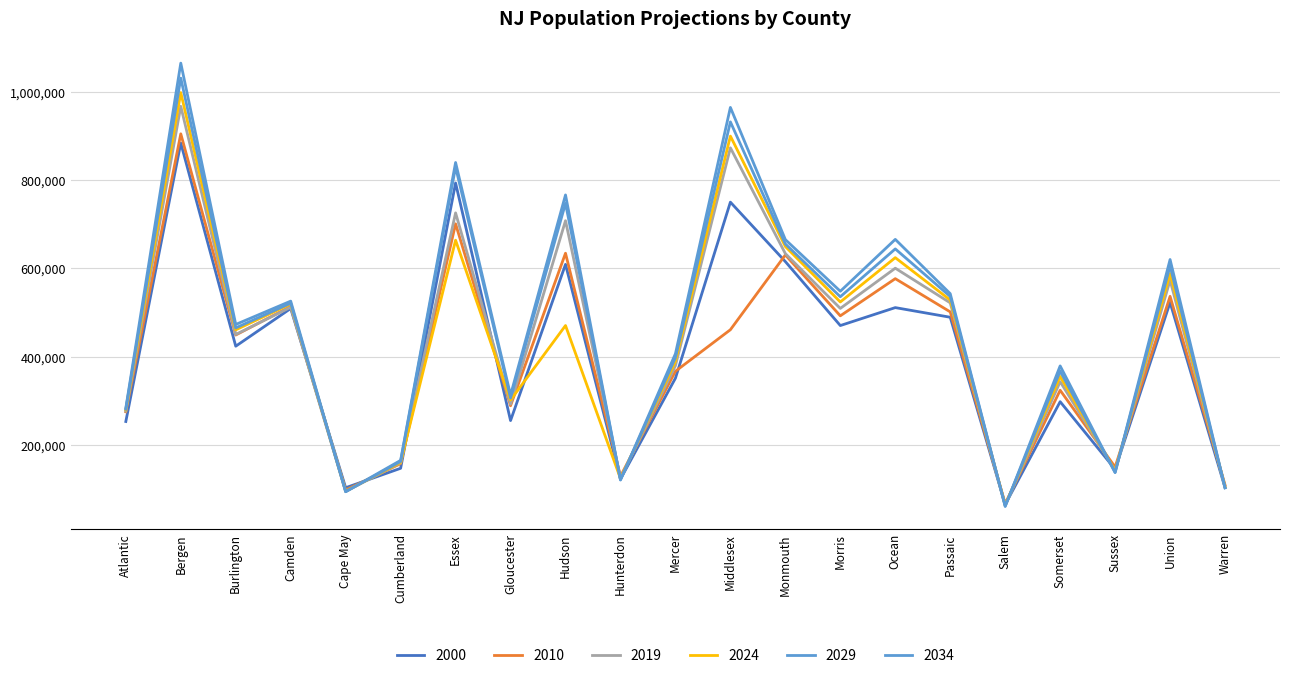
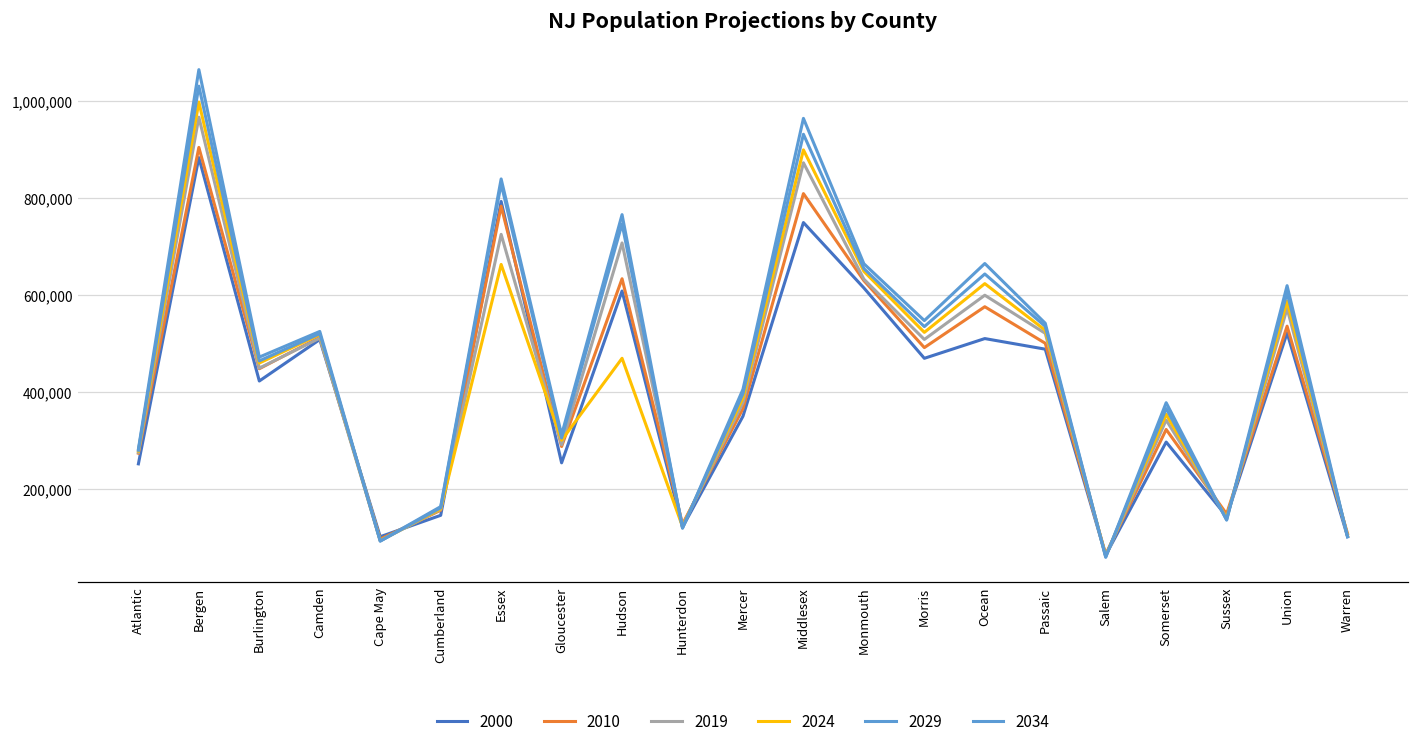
2010, Essex: 700,000 -> 780,000
2010, Middlesex: 460,000 -> 810,000
